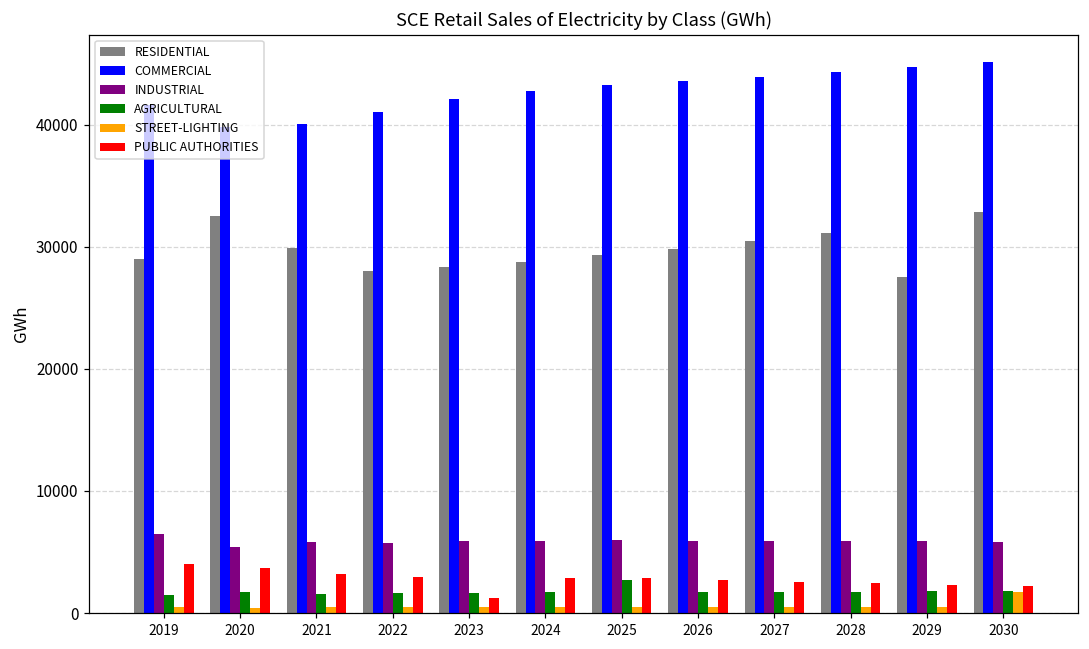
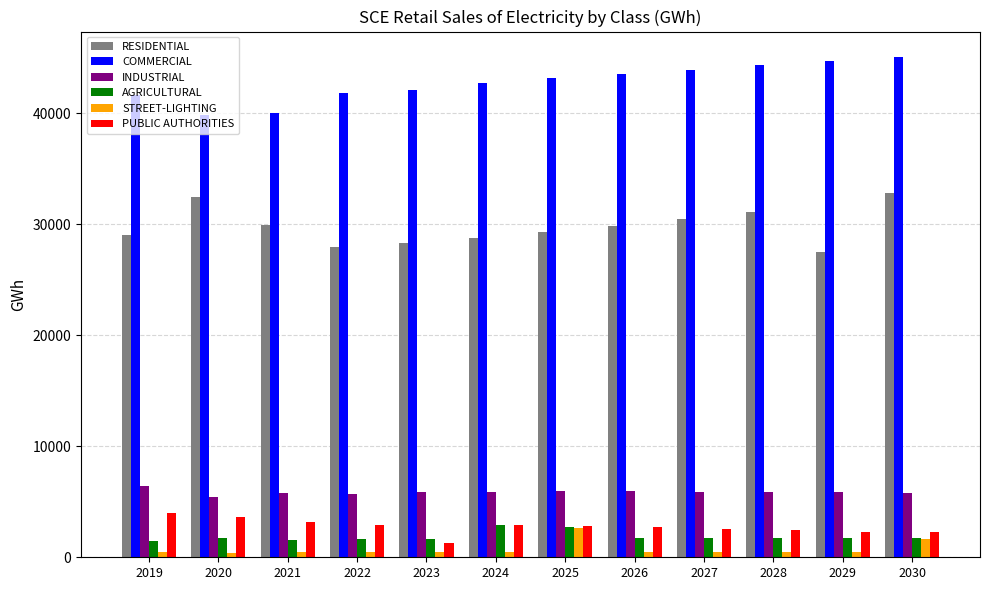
COMMERCIAL, 2022: 41000 -> 41800
AGRICULTURAL, 2024: 1700 -> 2900
STREET-LIGHTING, 2025: 500 -> 2600
